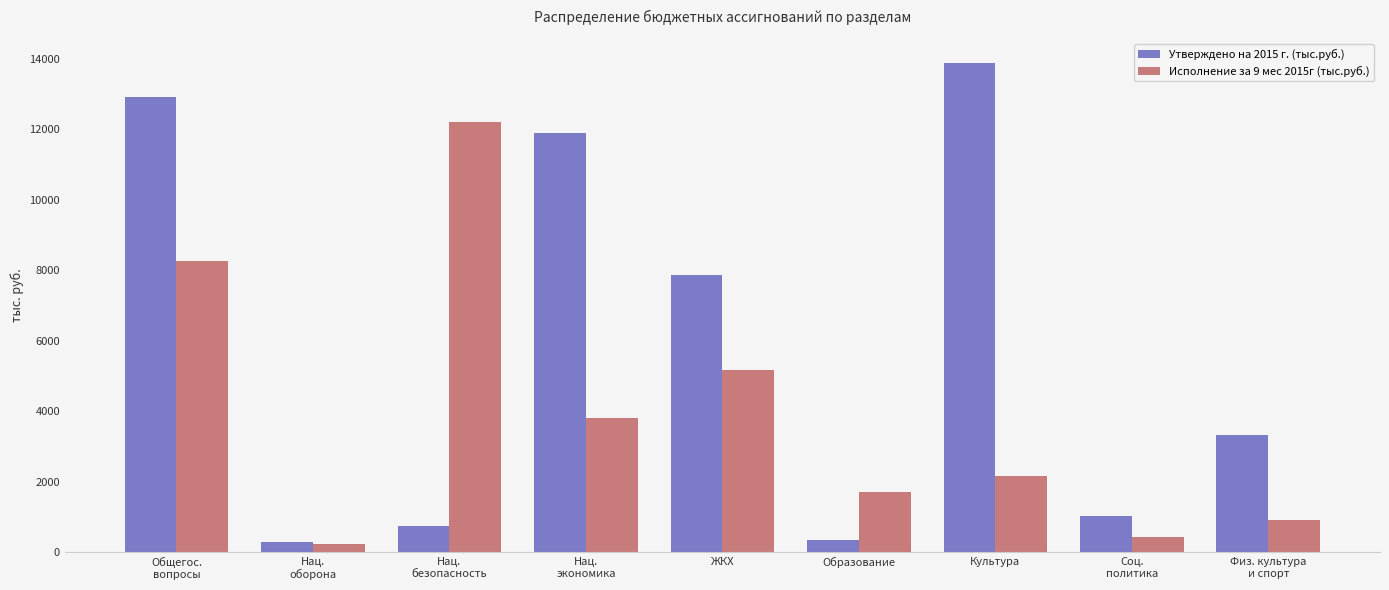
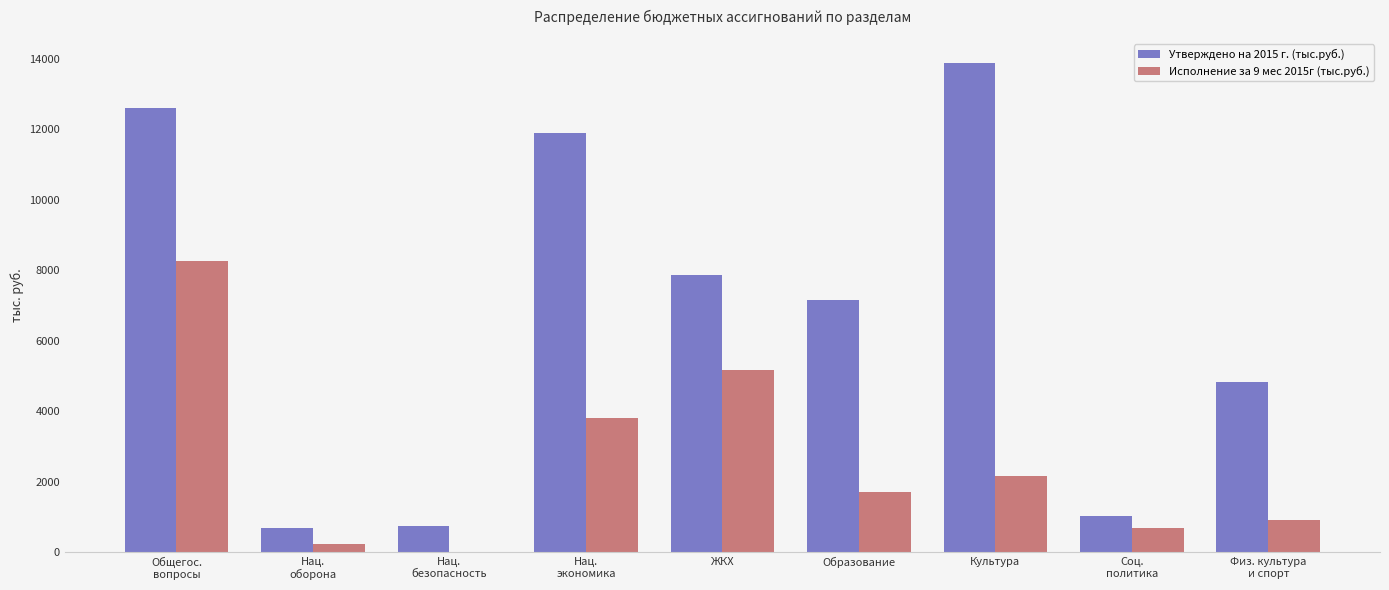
Утверждено на 2015 г. (тыс.руб.), Общегос. вопросы: 12900 -> 12600
Утверждено на 2015 г. (тыс.руб.), Нац. оборона: 300 -> 700
Исполнение за 9 мес 2015г (тыс.руб.), Нац. безопасность: 12200 -> 0
Утверждено на 2015 г. (тыс.руб.), Образование: 300 -> 7100
Исполнение за 9 мес 2015г (тыс.руб.), Соц. политика: 400 -> 700
Утверждено на 2015 г. (тыс.руб.), Физ. культура и спорт: 3300 -> 4800
